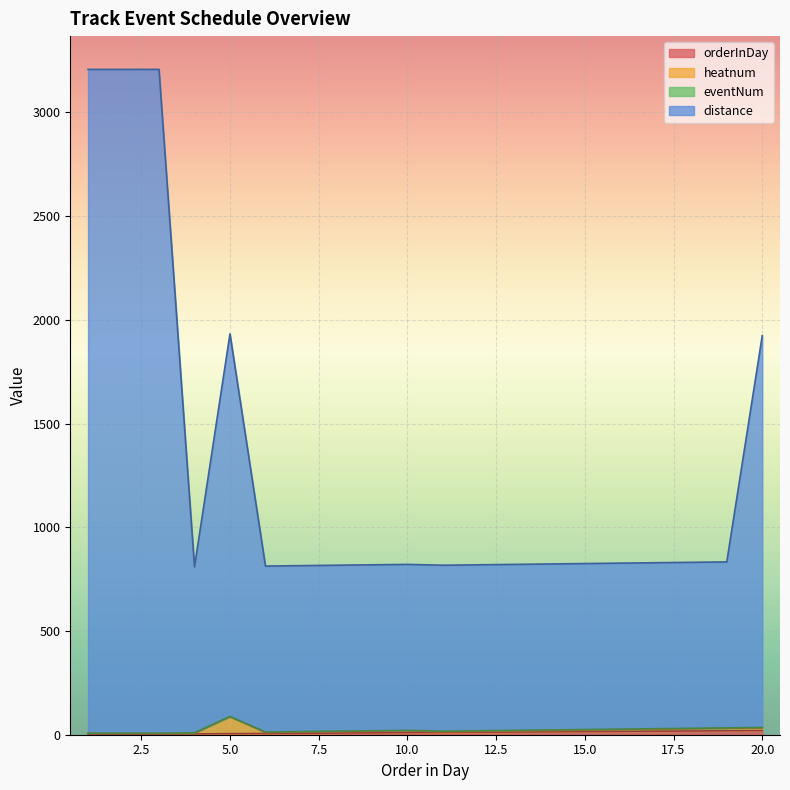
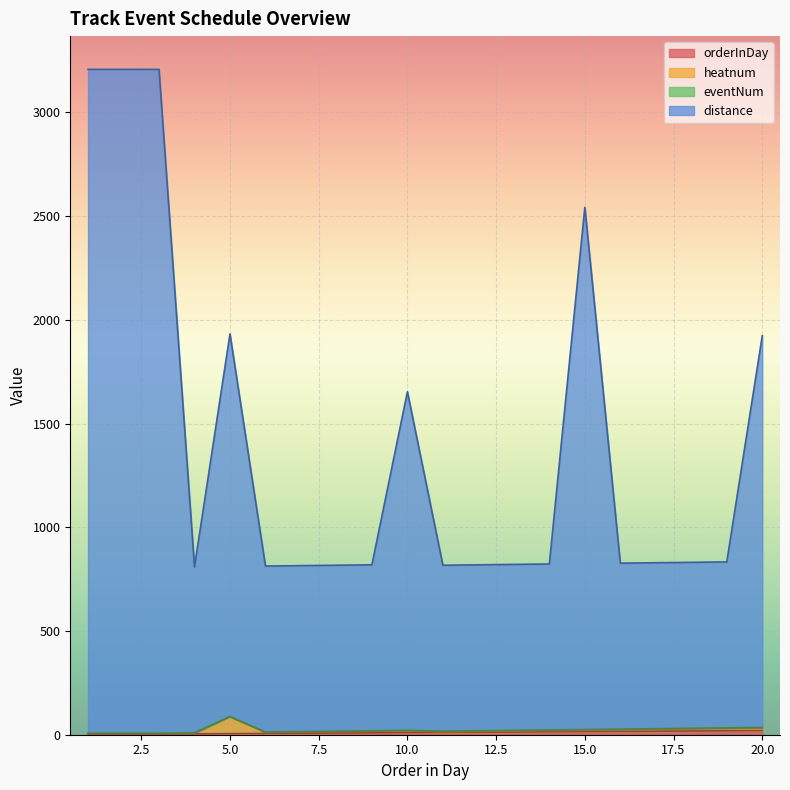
distance, 10.0: 800 -> 1630
distance, 15.0: 800 -> 2520
